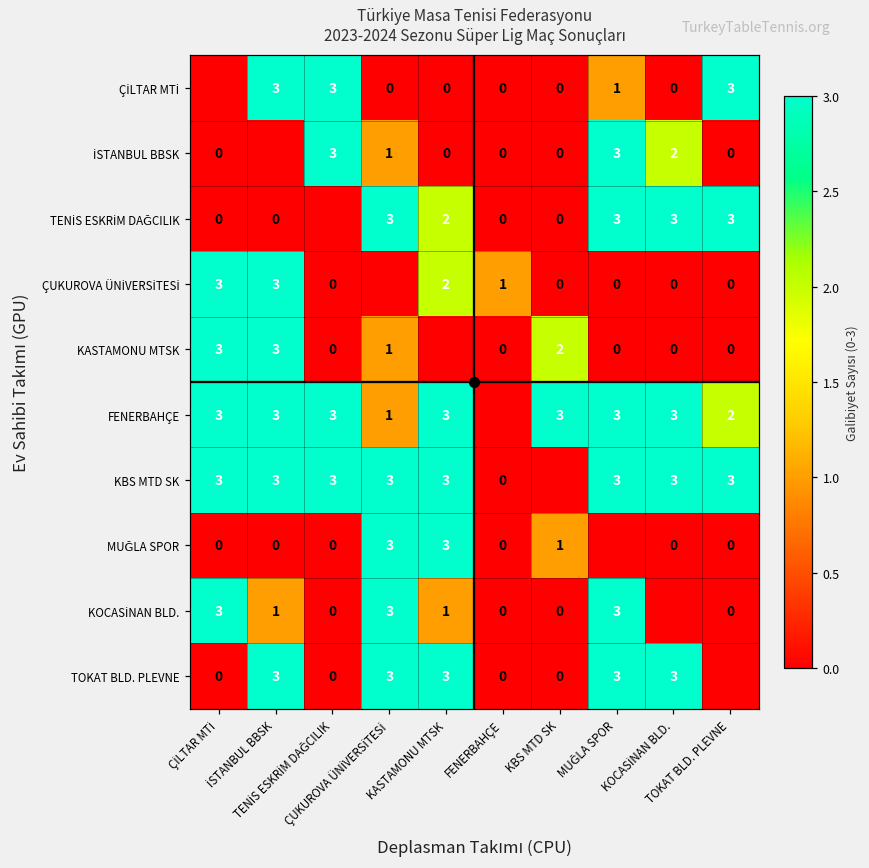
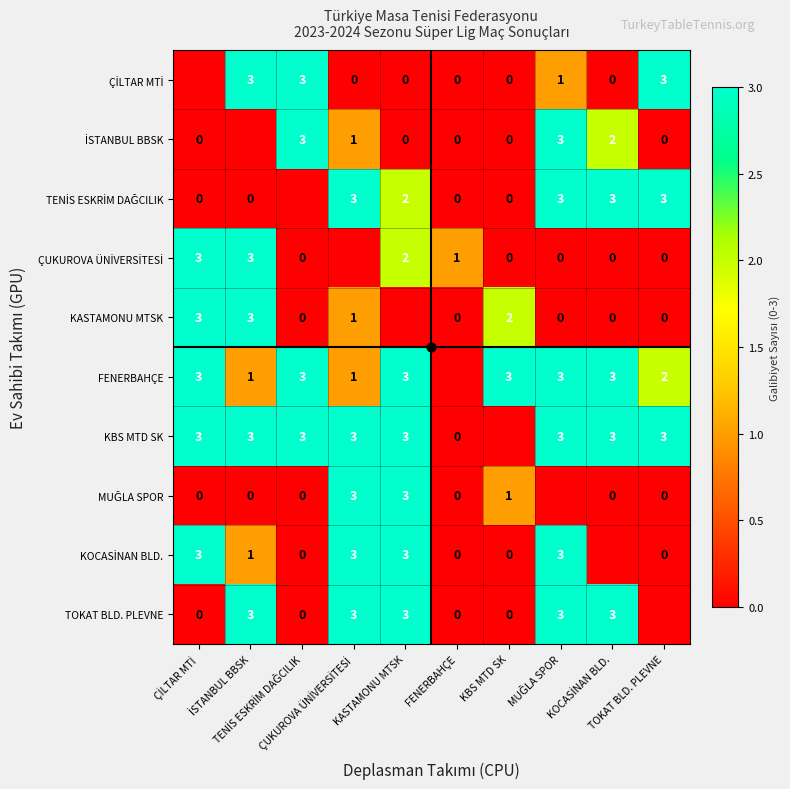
FENERBAHÇE, İSTANBUL BBSK: 3 -> 1
KOCASİNAN BLD., KASTAMONU MTSK: 1 -> 3
